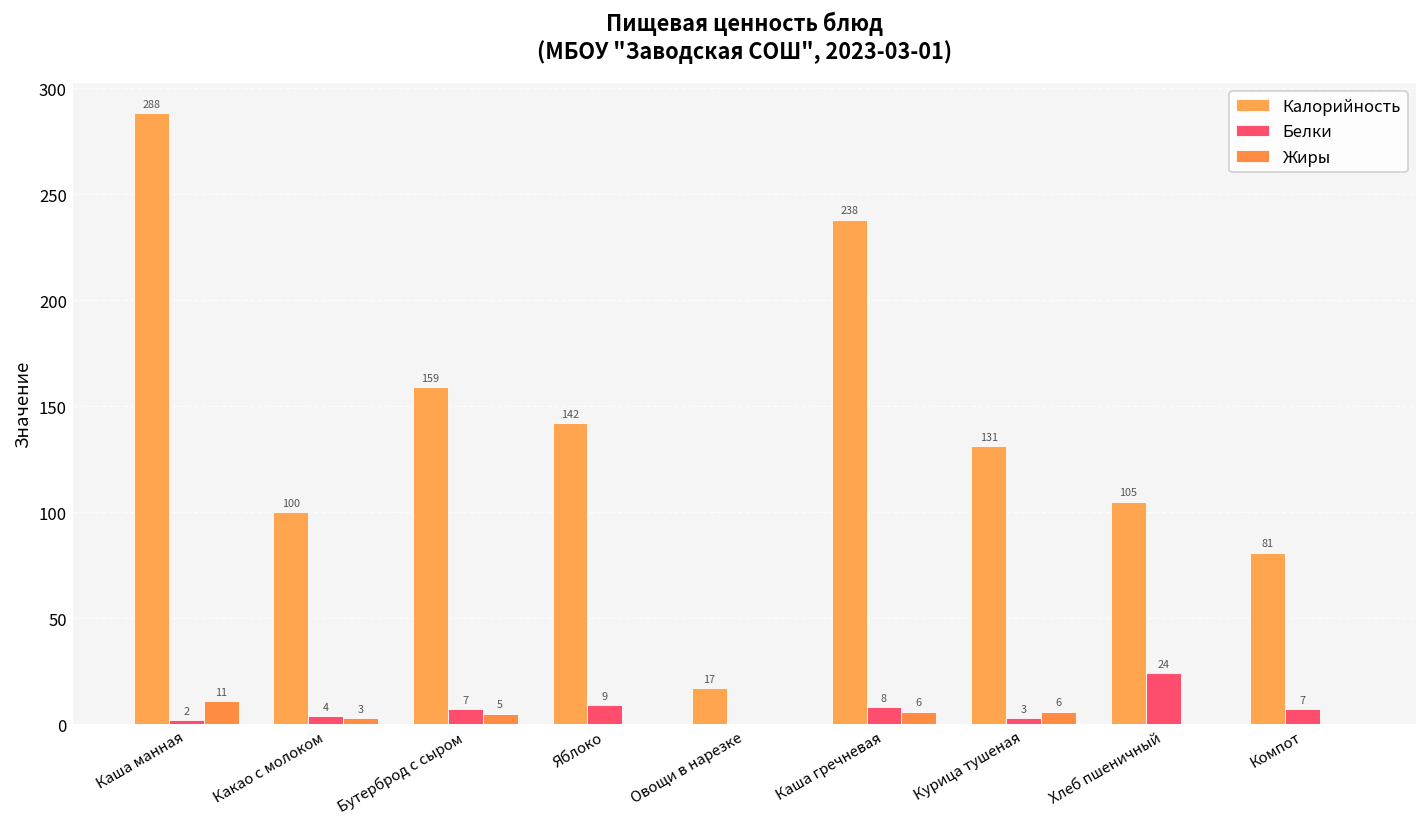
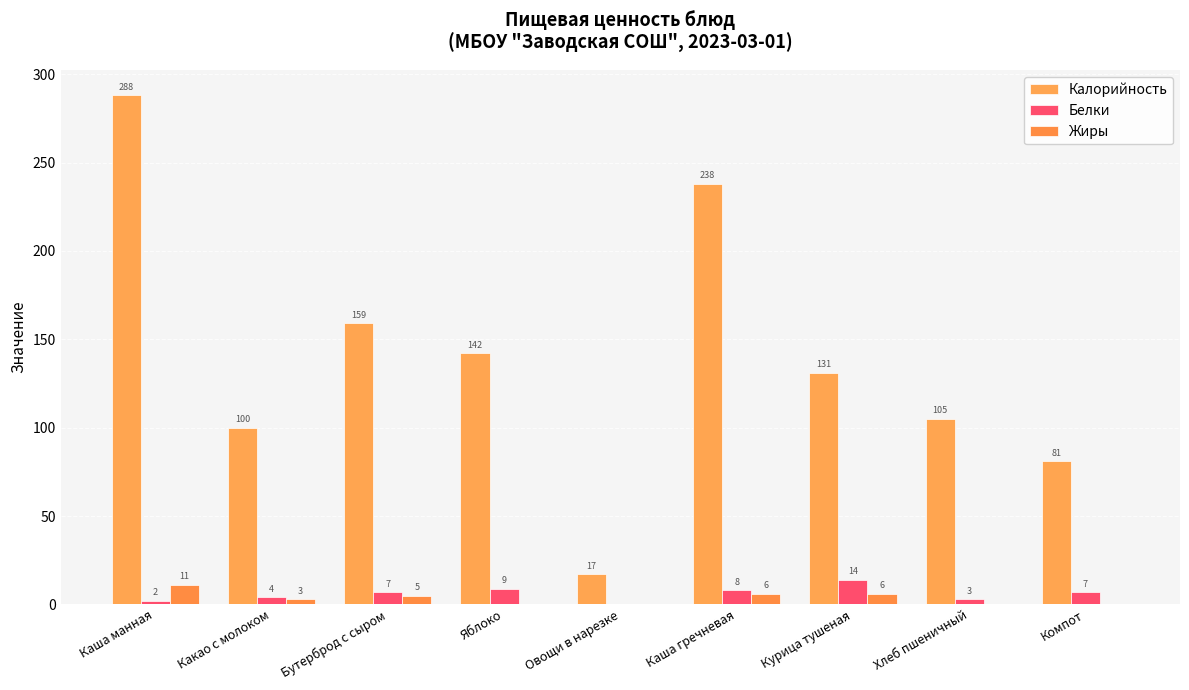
Белки, Курица тушеная: 3 -> 14
Белки, Хлеб пшеничный: 24 -> 3
